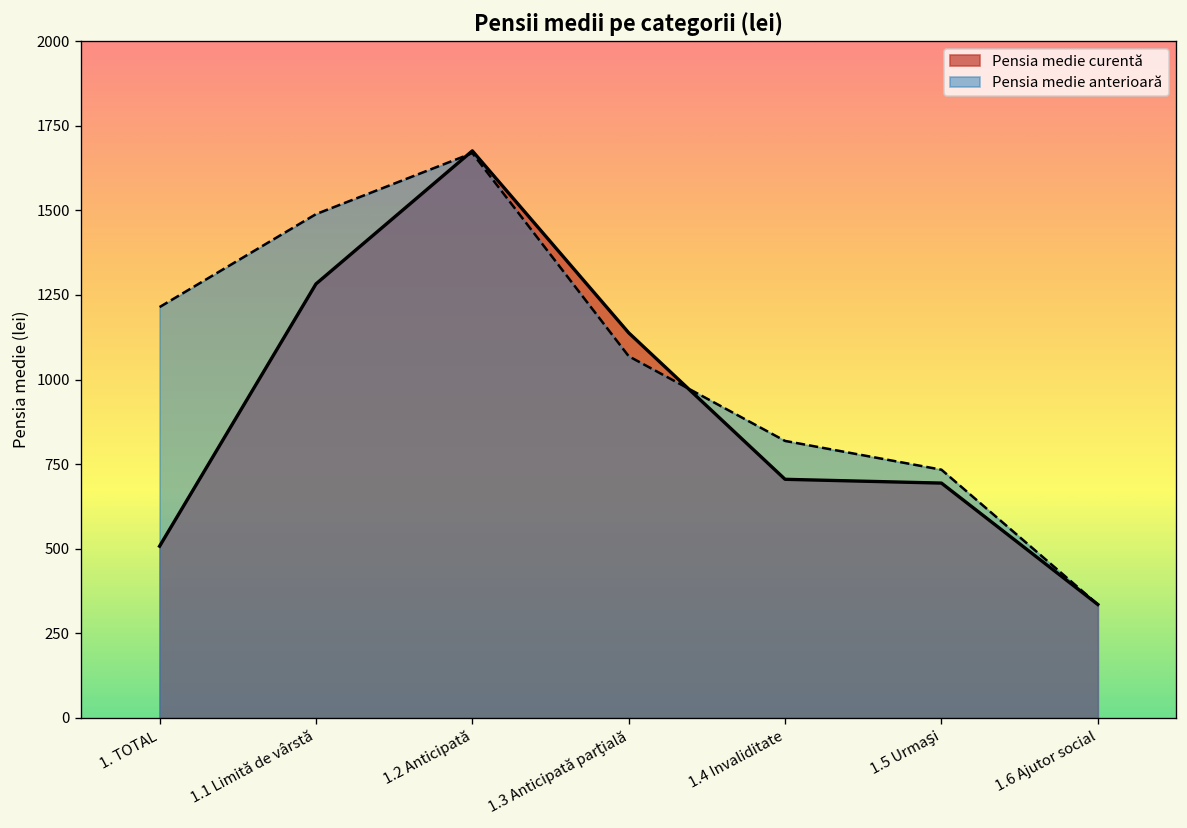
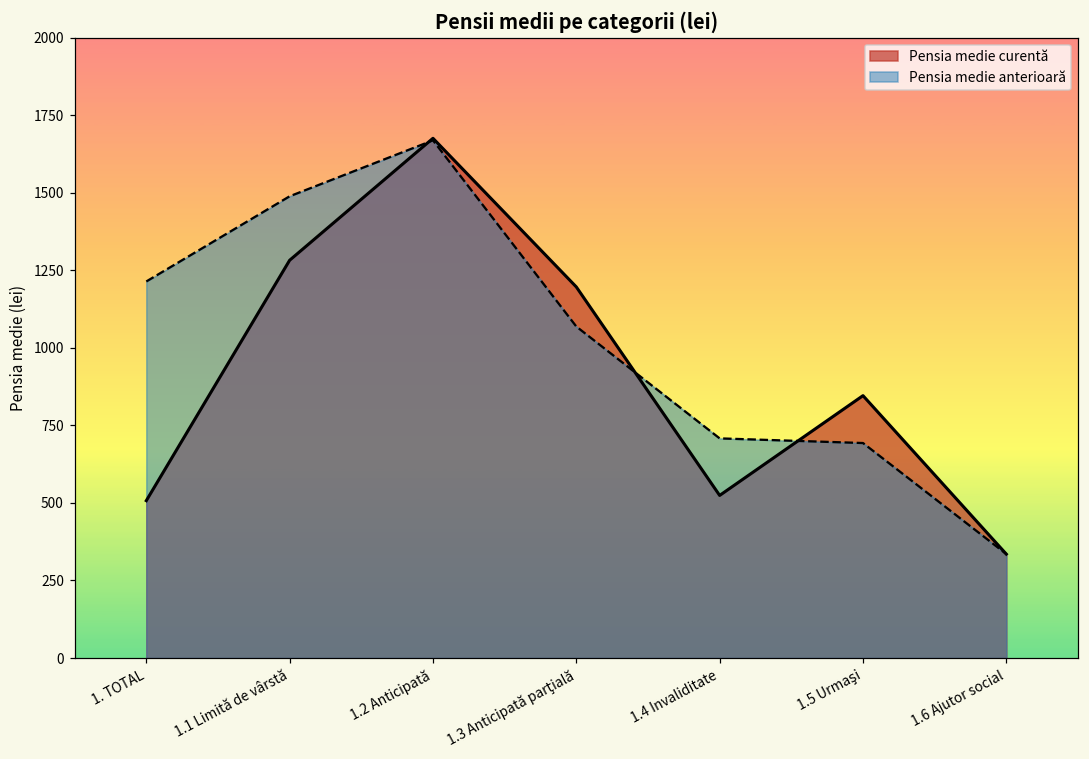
Pensia medie curentă, 1.3 Anticipată parţială: 1140 -> 1200
Pensia medie curentă, 1.4 Invaliditate: 710 -> 520
Pensia medie anterioară, 1.4 Invaliditate: 820 -> 710
Pensia medie curentă, 1.5 Urmaşi: 690 -> 850
Pensia medie anterioară, 1.5 Urmaşi: 730 -> 690
